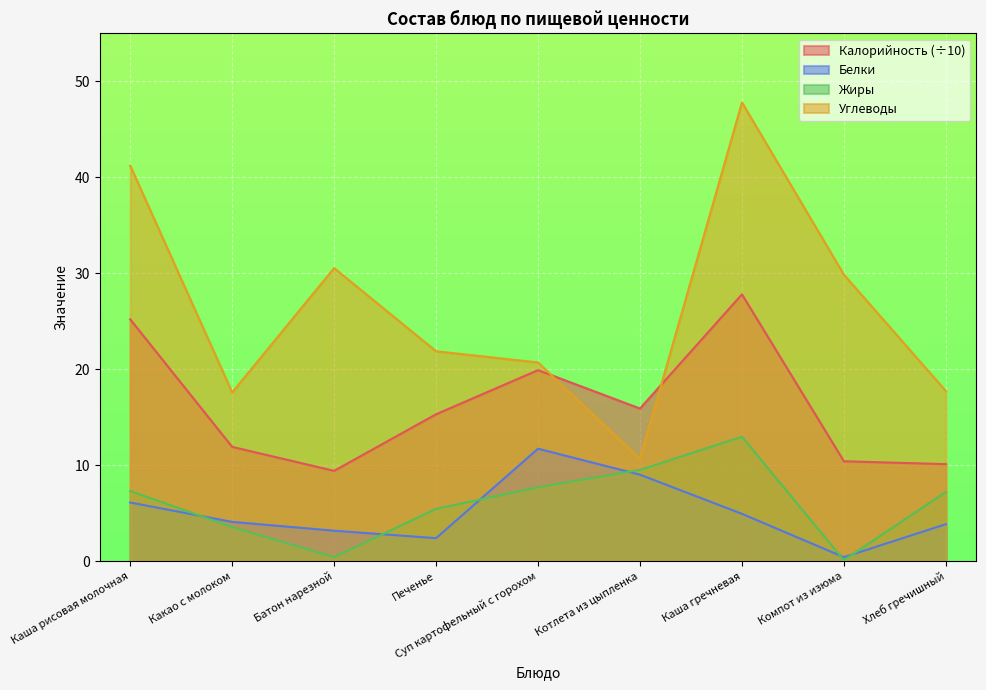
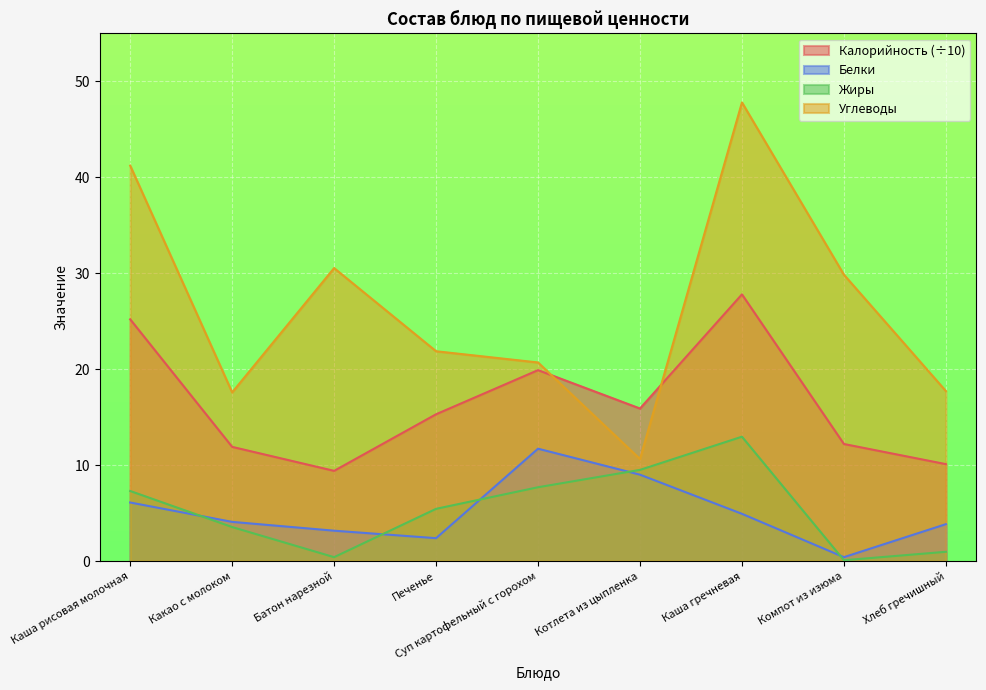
Калорийность (÷10), Компот из изюма: 10 -> 12
Жиры, Хлеб гречишный: 7 -> 1
